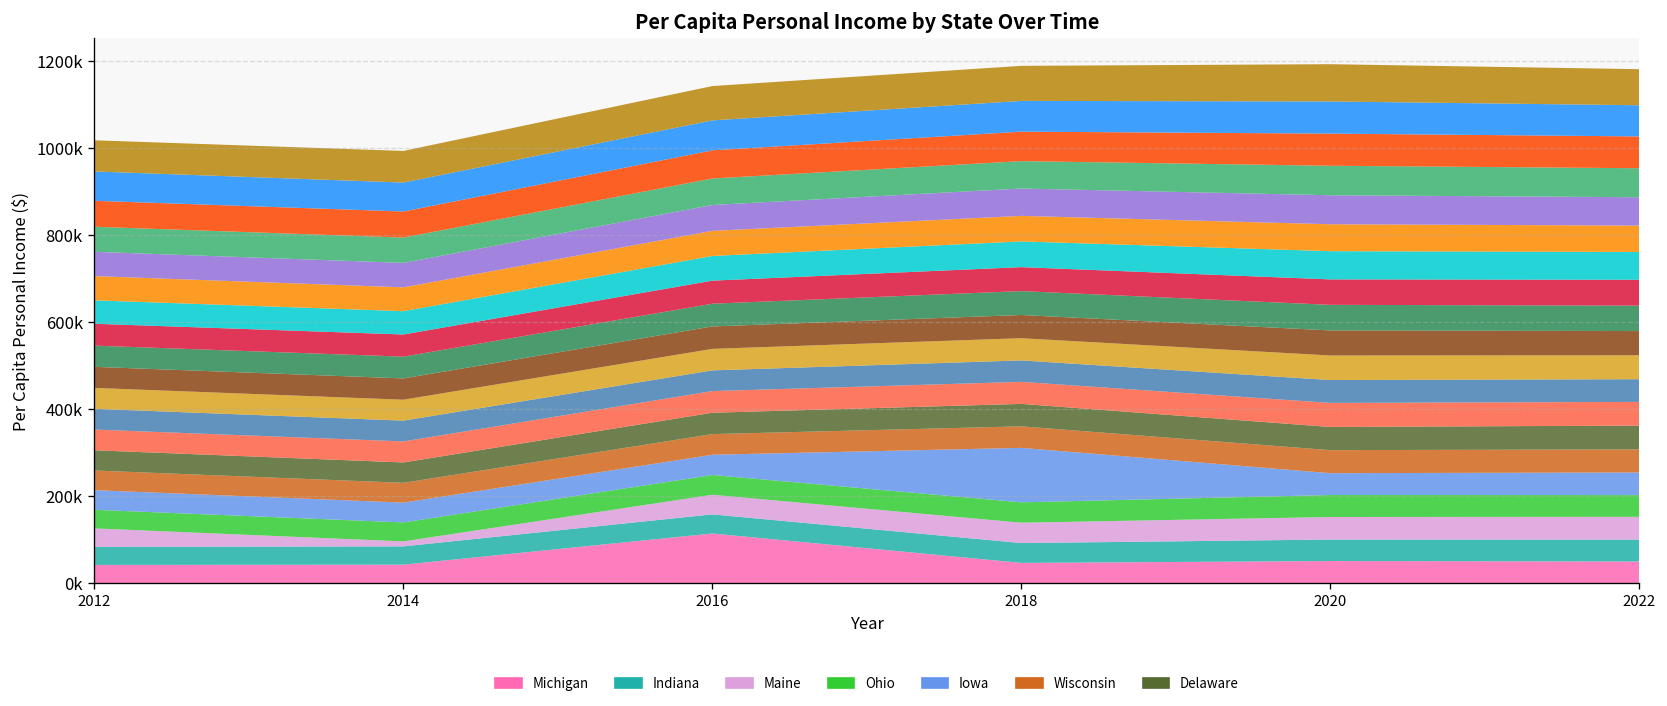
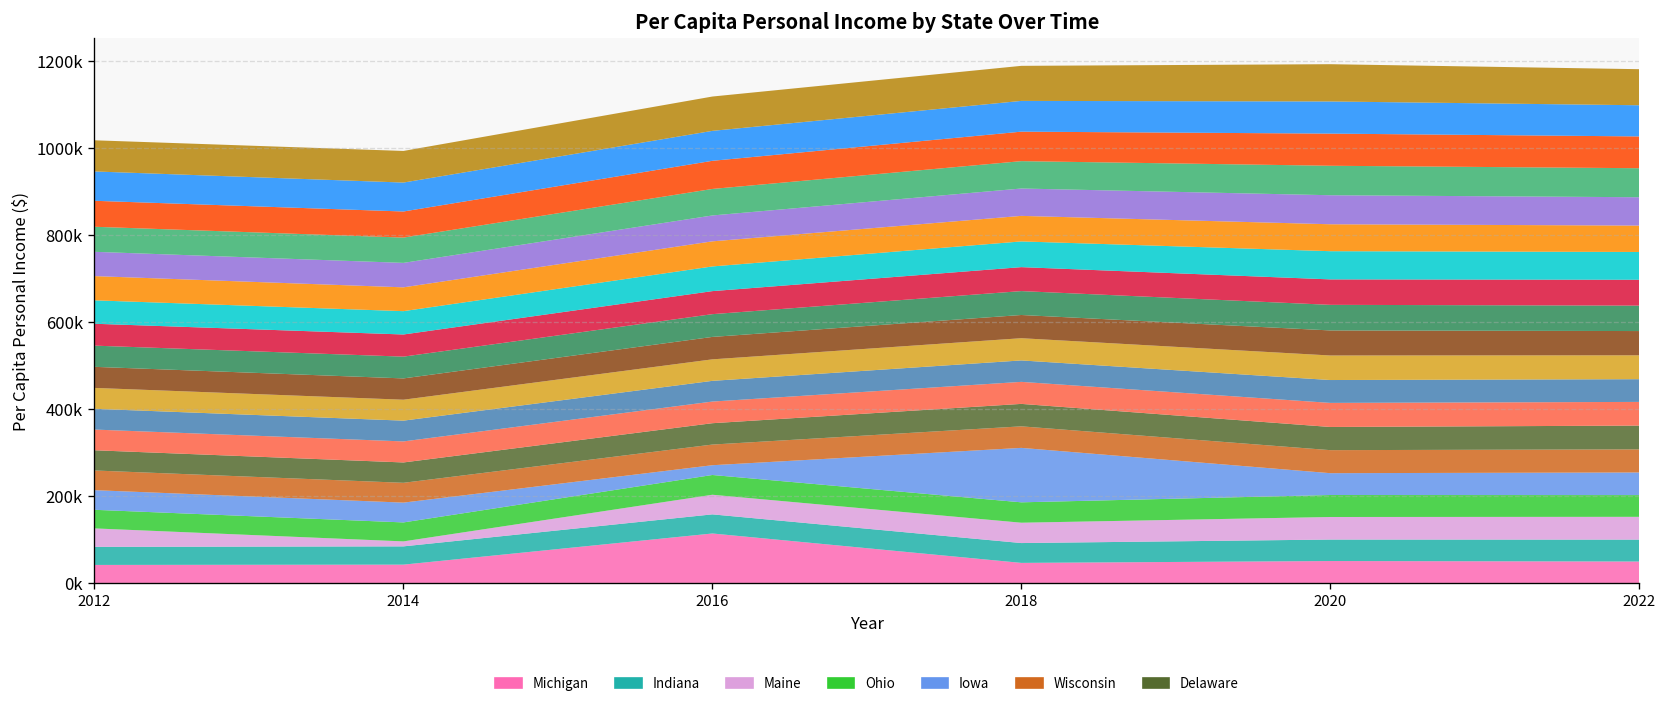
Iowa, 2016: 50000 -> 20000
